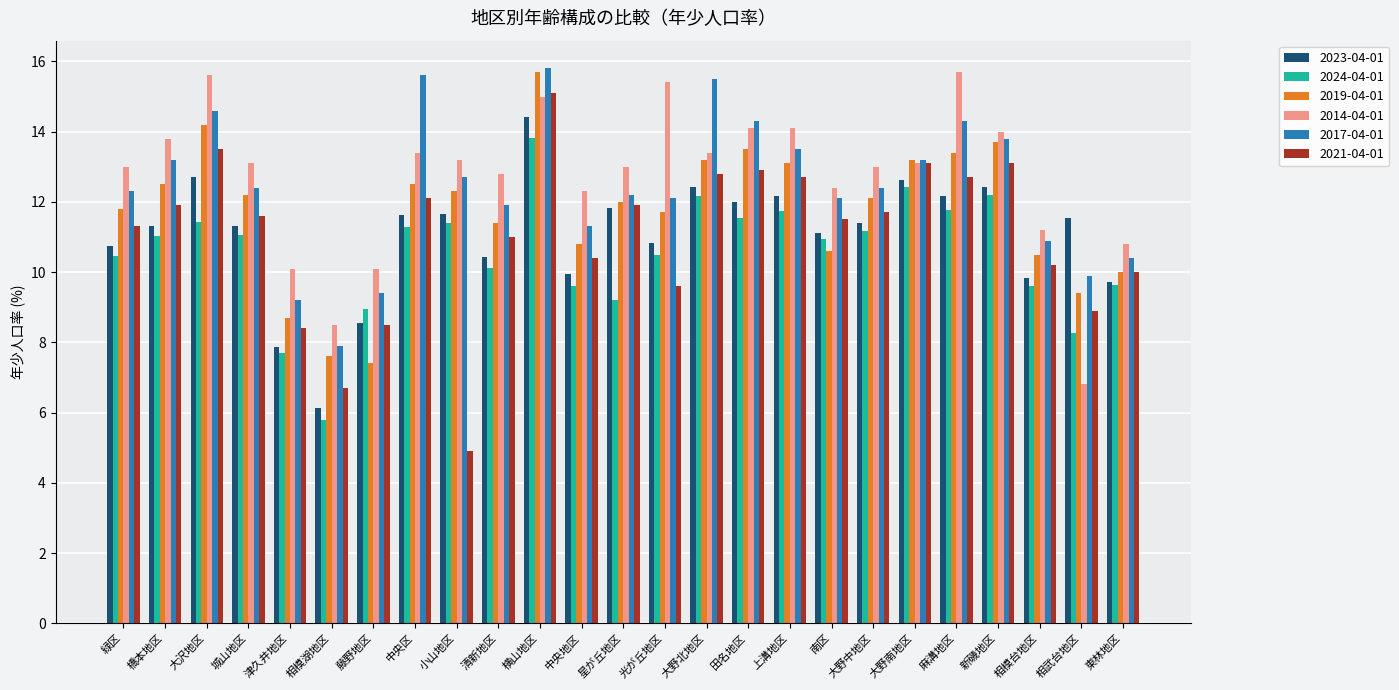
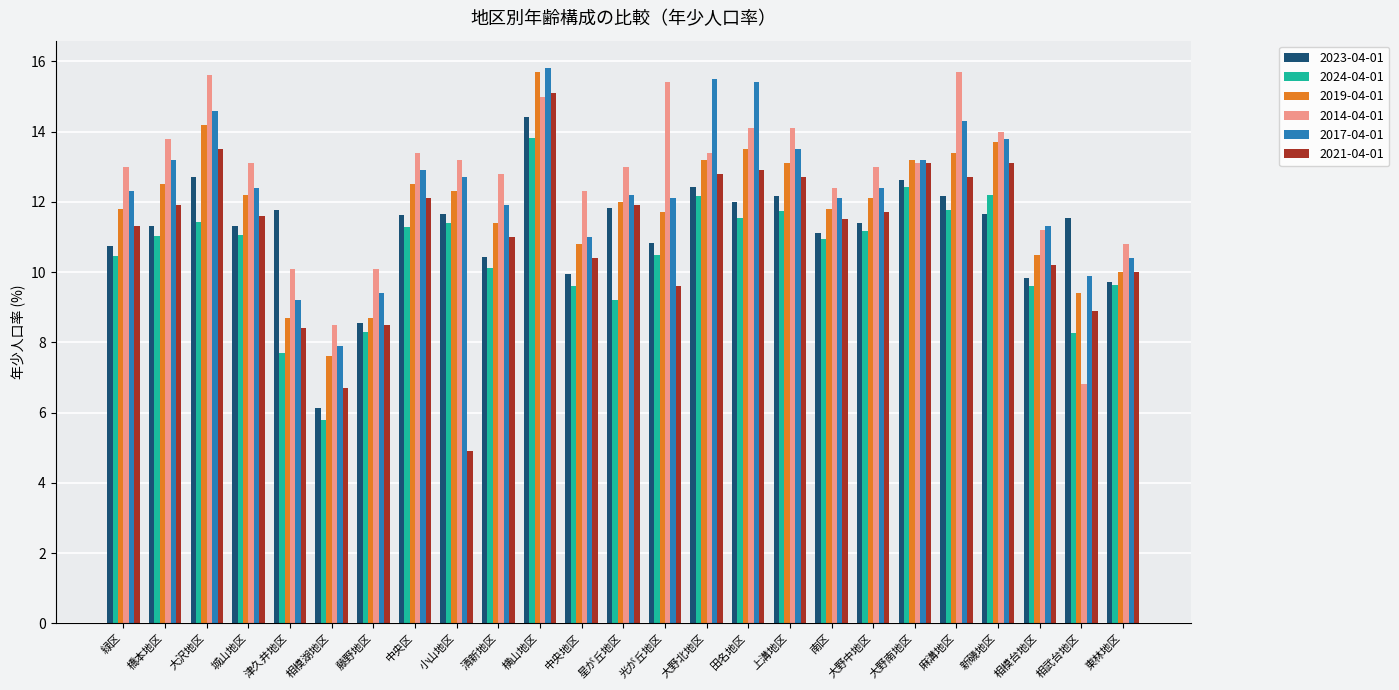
2023-04-01, 津久井地区: 7.9 -> 11.8
2024-04-01, 藤野地区: 9.0 -> 8.3
2019-04-01, 藤野地区: 7.4 -> 8.7
2017-04-01, 中央区: 15.6 -> 12.9
2017-04-01, 中央地区: 11.3 -> 11.0
2017-04-01, 田名地区: 14.3 -> 15.4
2019-04-01, 南区: 10.6 -> 11.8
2023-04-01, 新磯地区: 12.4 -> 11.6
2017-04-01, 相模台地区: 10.9 -> 11.3
